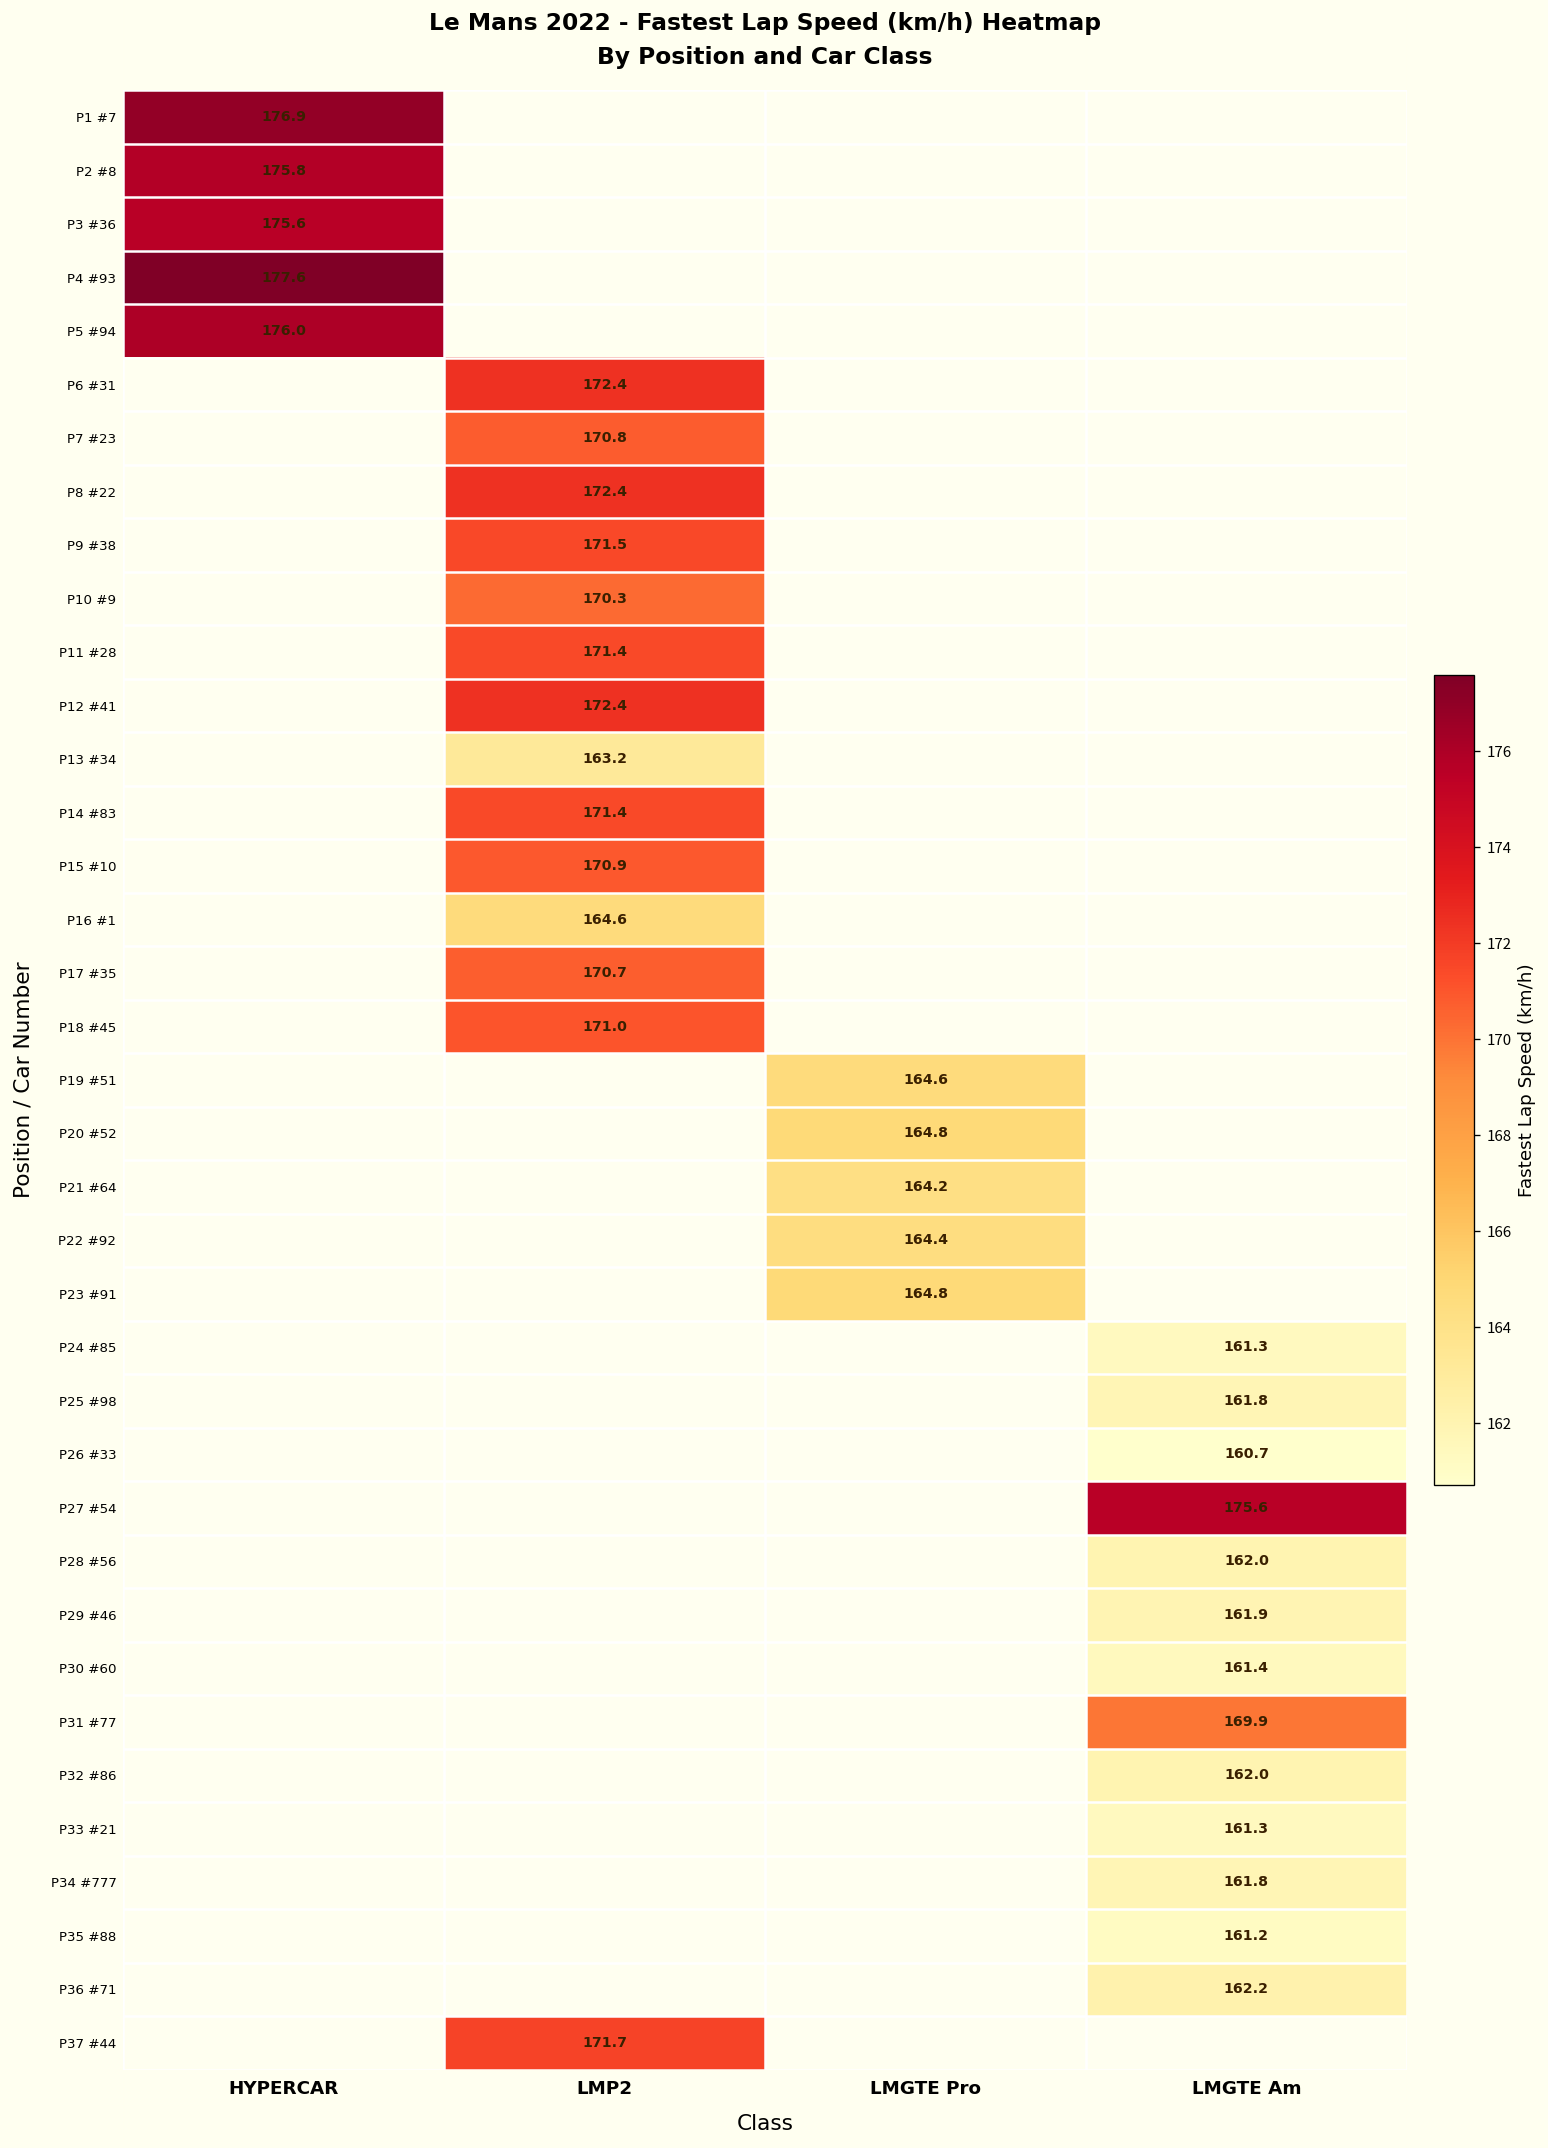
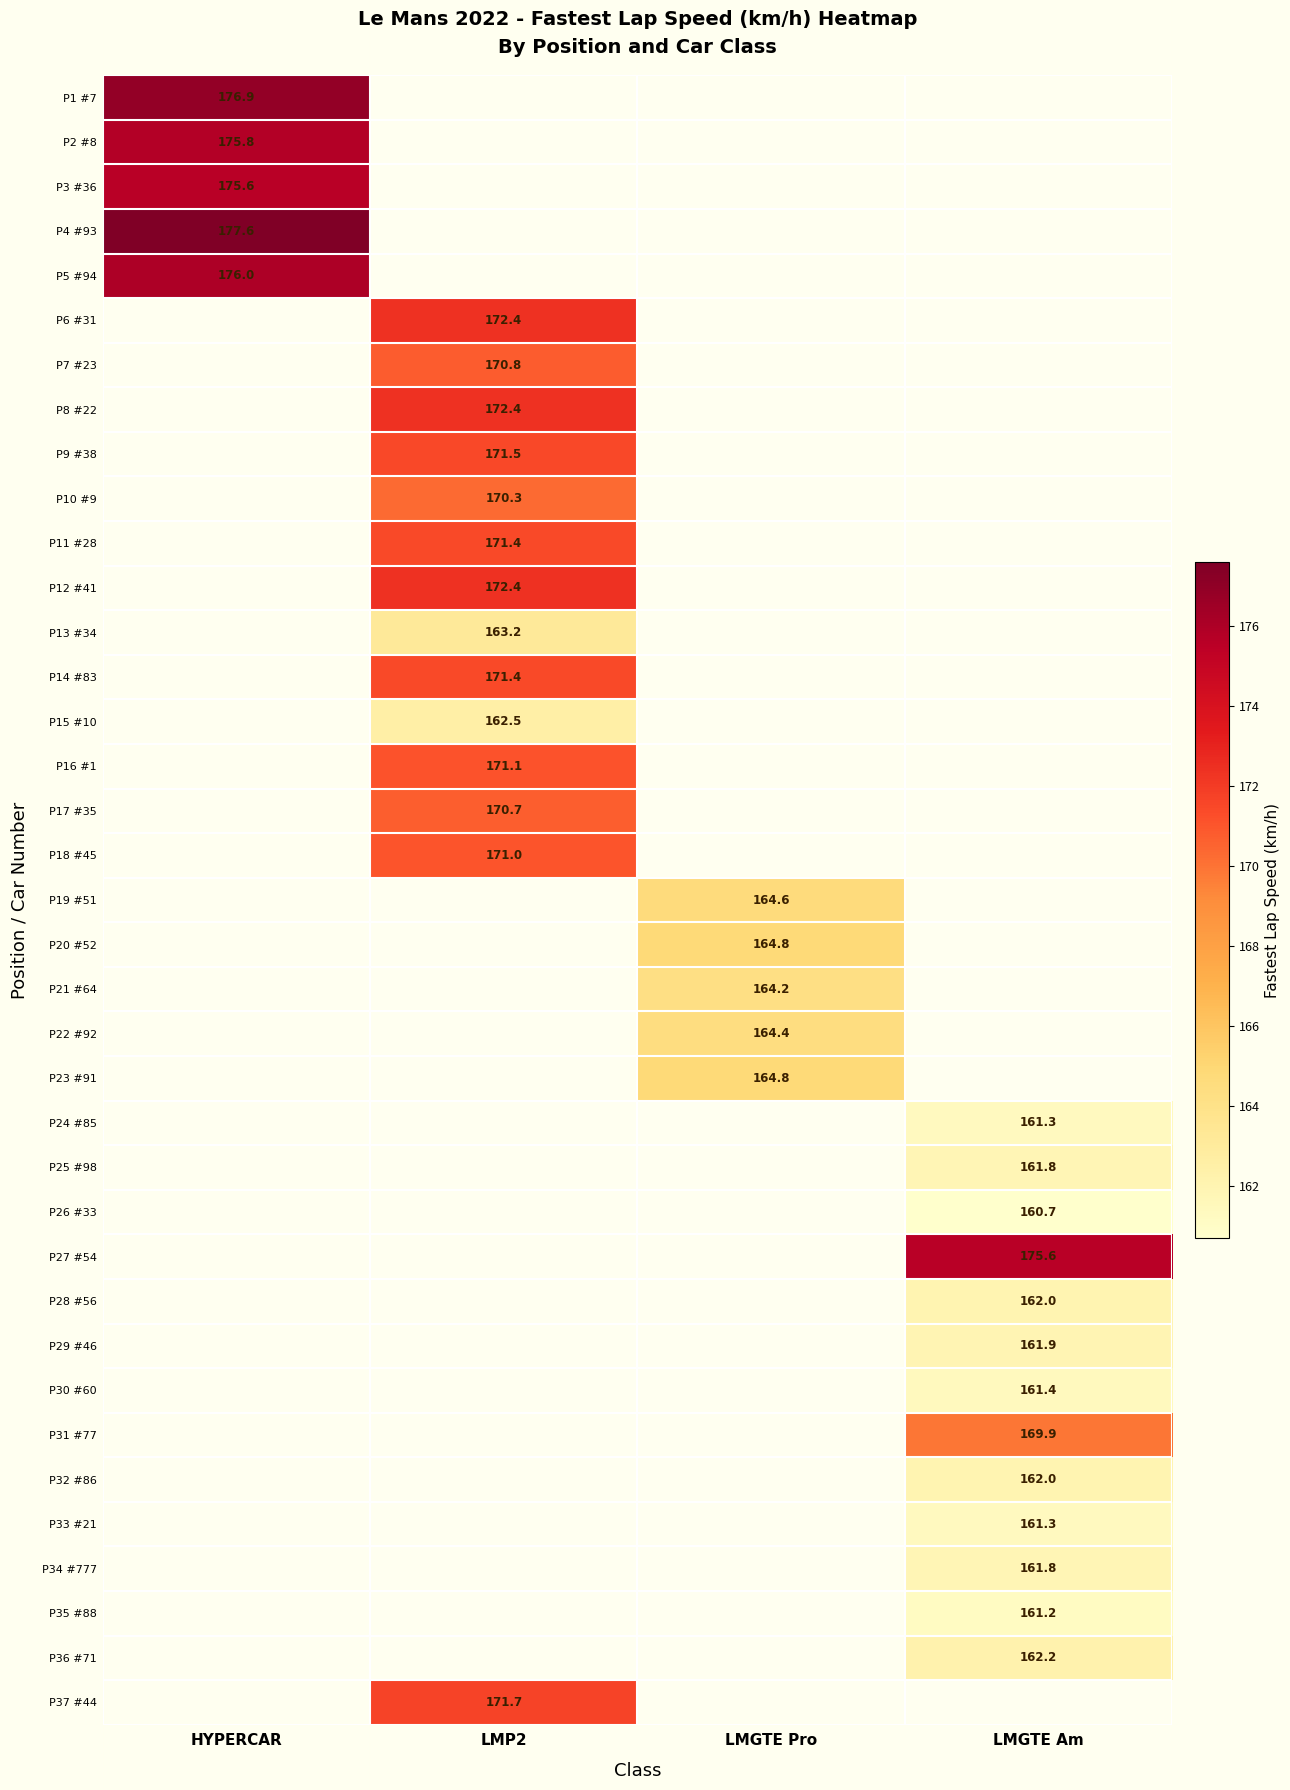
P15 #10, LMP2: 170.9 -> 162.5
P16 #1, LMP2: 164.6 -> 171.1
